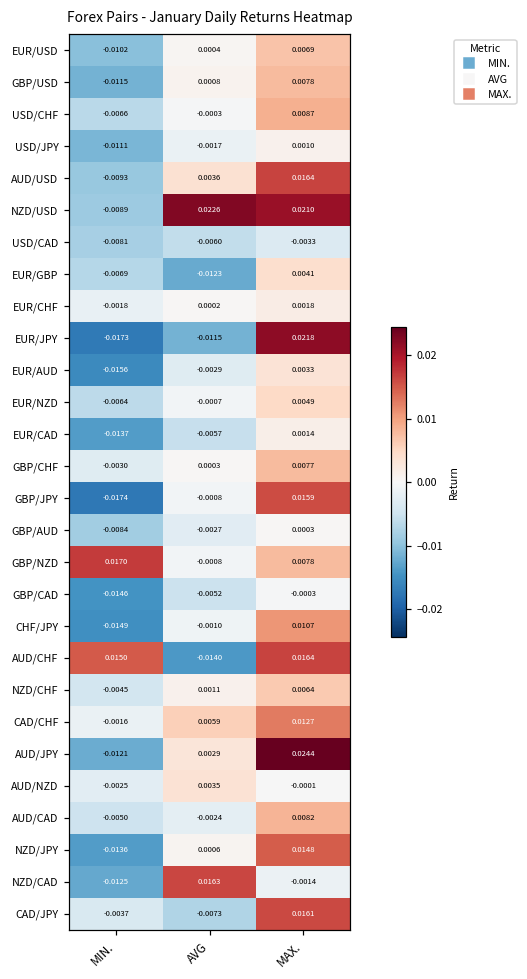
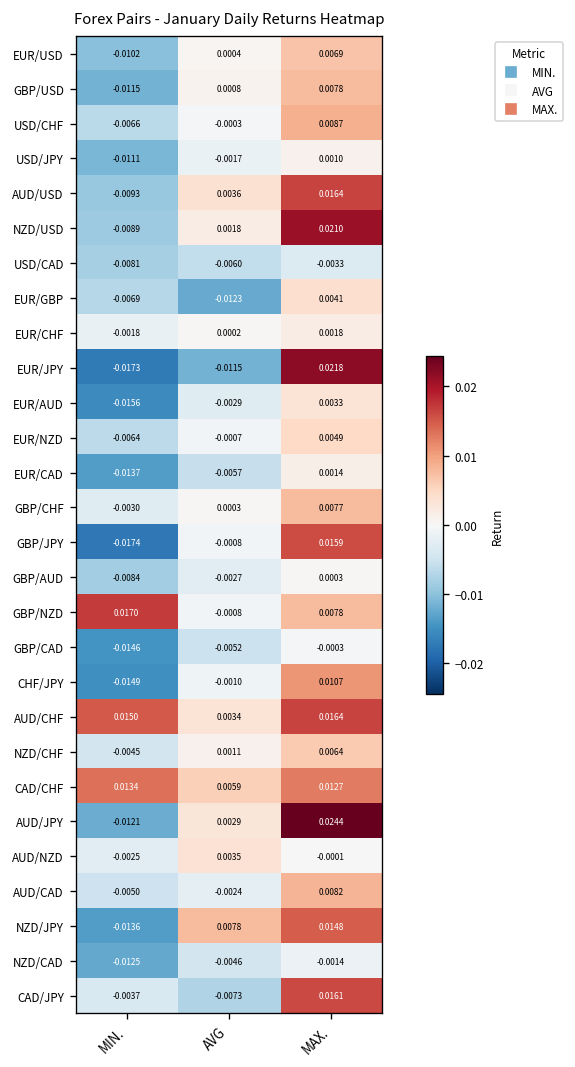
NZD/USD, AVG: 0.0226 -> 0.0018
AUD/CHF, AVG: -0.0140 -> 0.0034
CAD/CHF, MIN.: -0.0016 -> 0.0134
NZD/JPY, AVG: 0.0006 -> 0.0078
NZD/CAD, AVG: 0.0163 -> -0.0046
